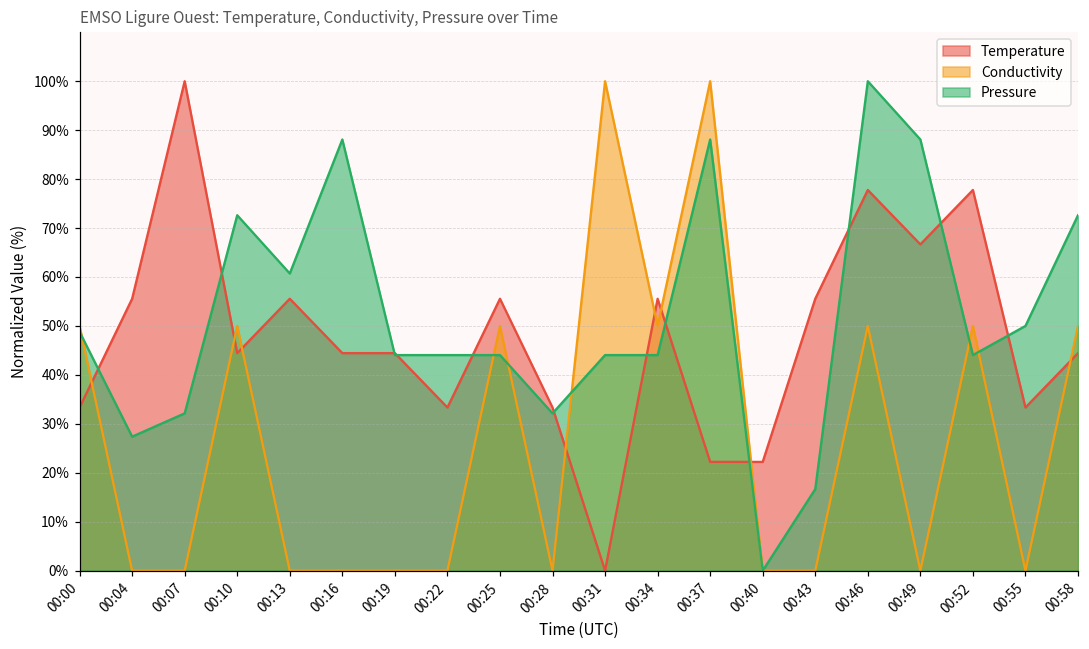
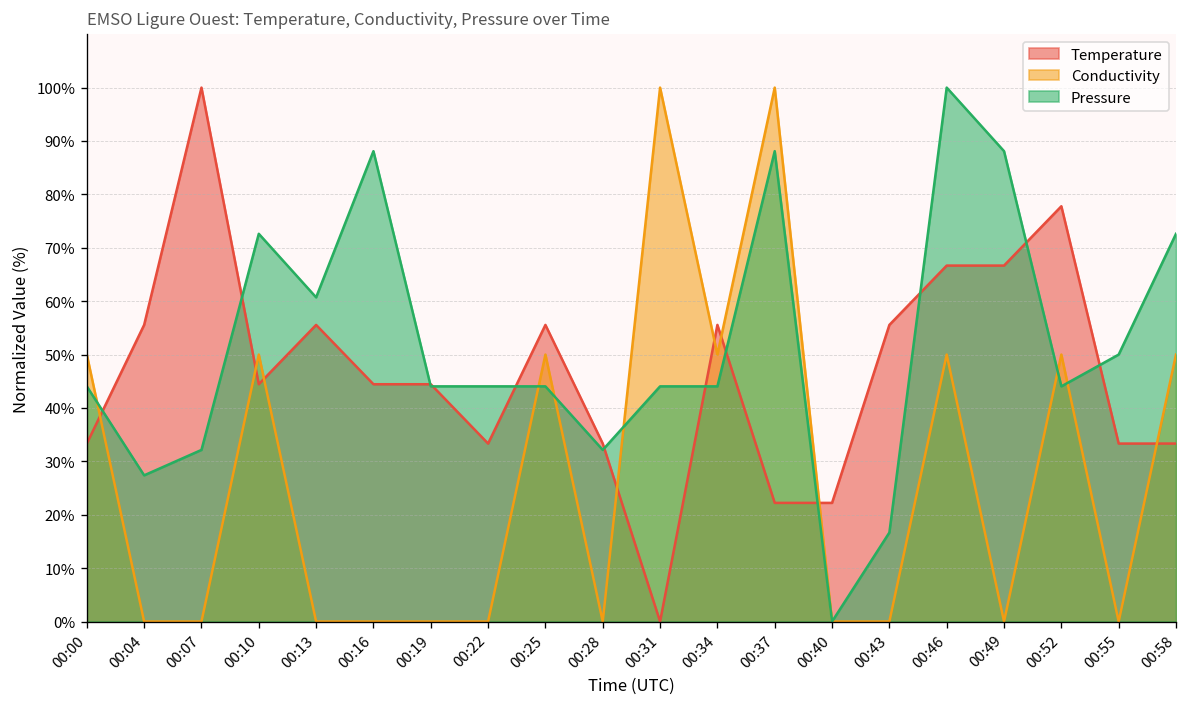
Pressure, 00:00: 49% -> 44%
Temperature, 00:46: 78% -> 67%
Temperature, 00:58: 44% -> 33%
